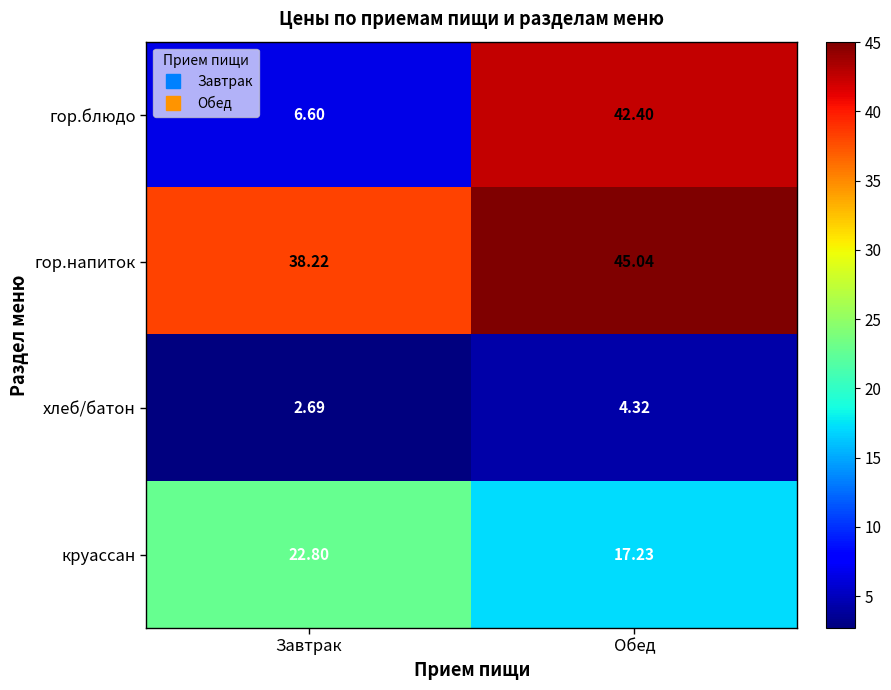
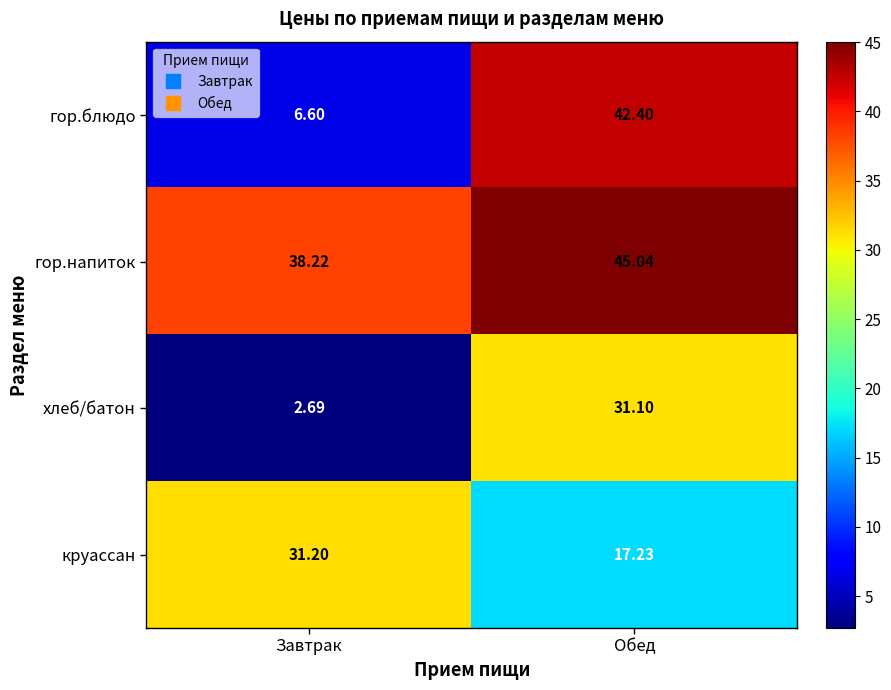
хлеб/батон, Обед: 4.32 -> 31.10
круассан, Завтрак: 22.80 -> 31.20
